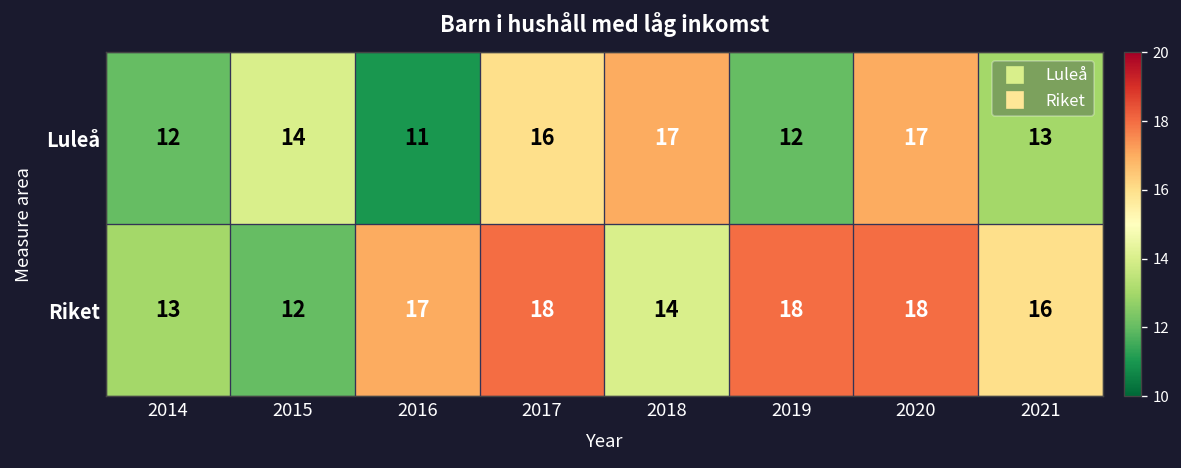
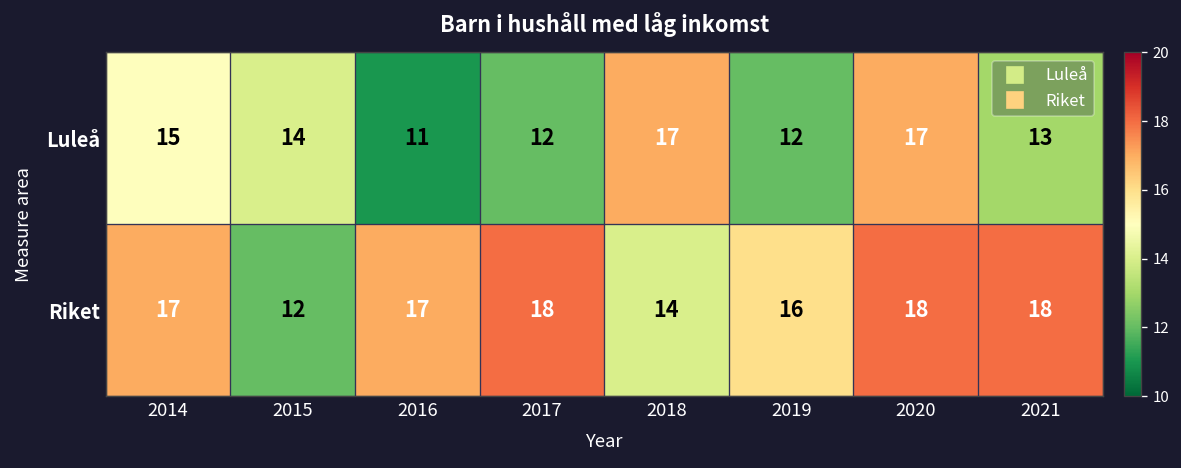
Luleå, 2014: 12 -> 15
Luleå, 2017: 16 -> 12
Riket, 2014: 13 -> 17
Riket, 2019: 18 -> 16
Riket, 2021: 16 -> 18
